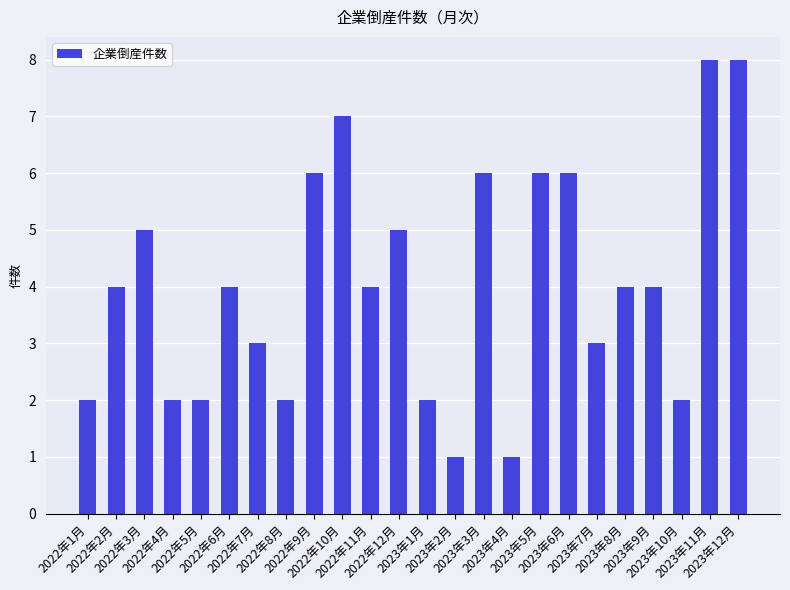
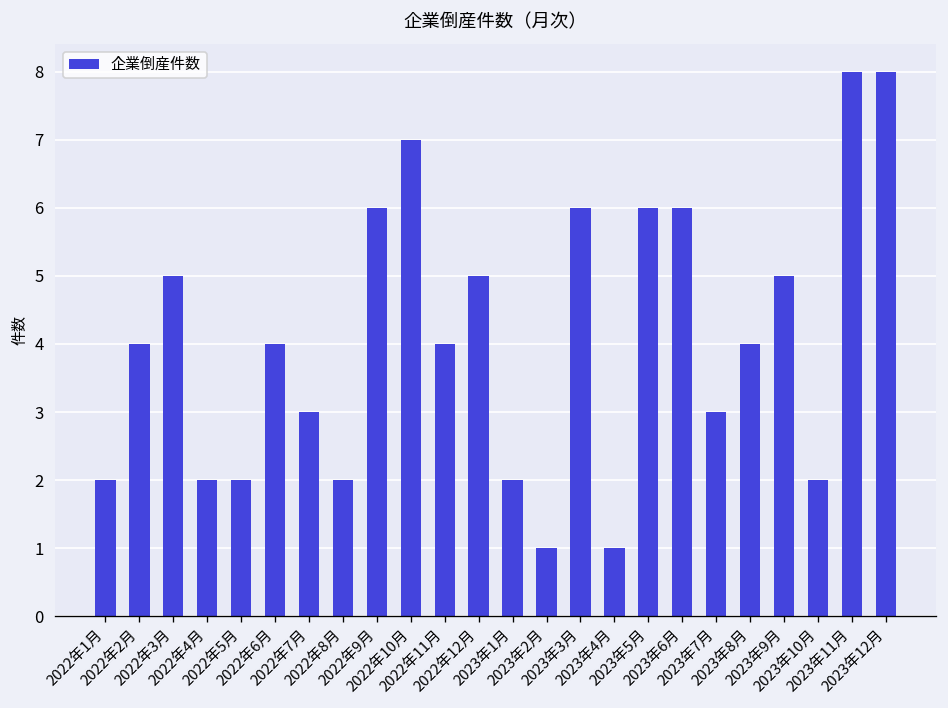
2023年9月: 4 -> 5
